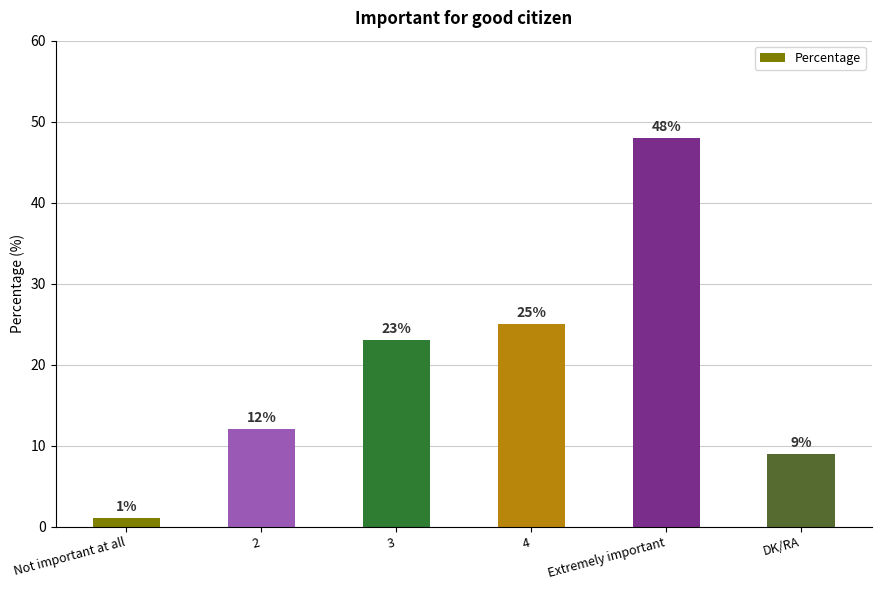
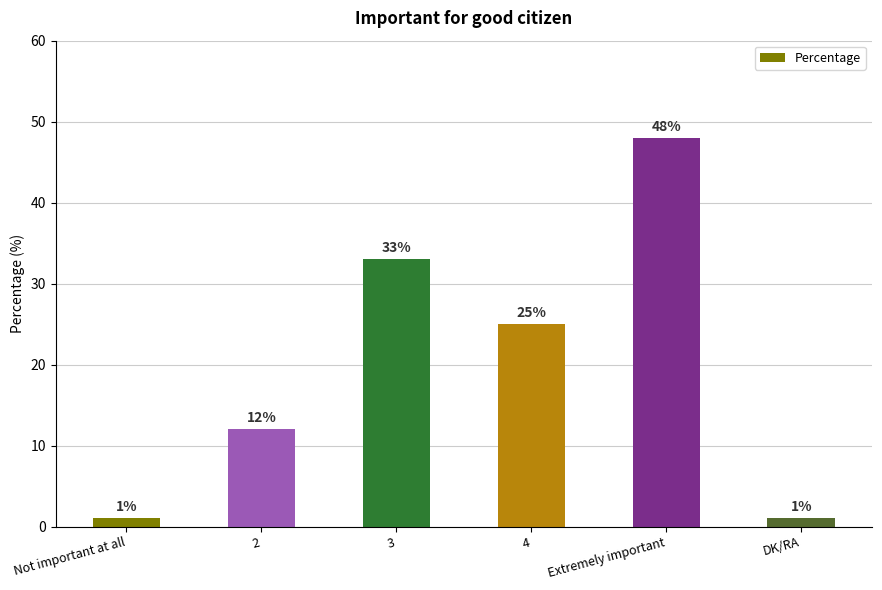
3: 23% -> 33%
DK/RA: 9% -> 1%
